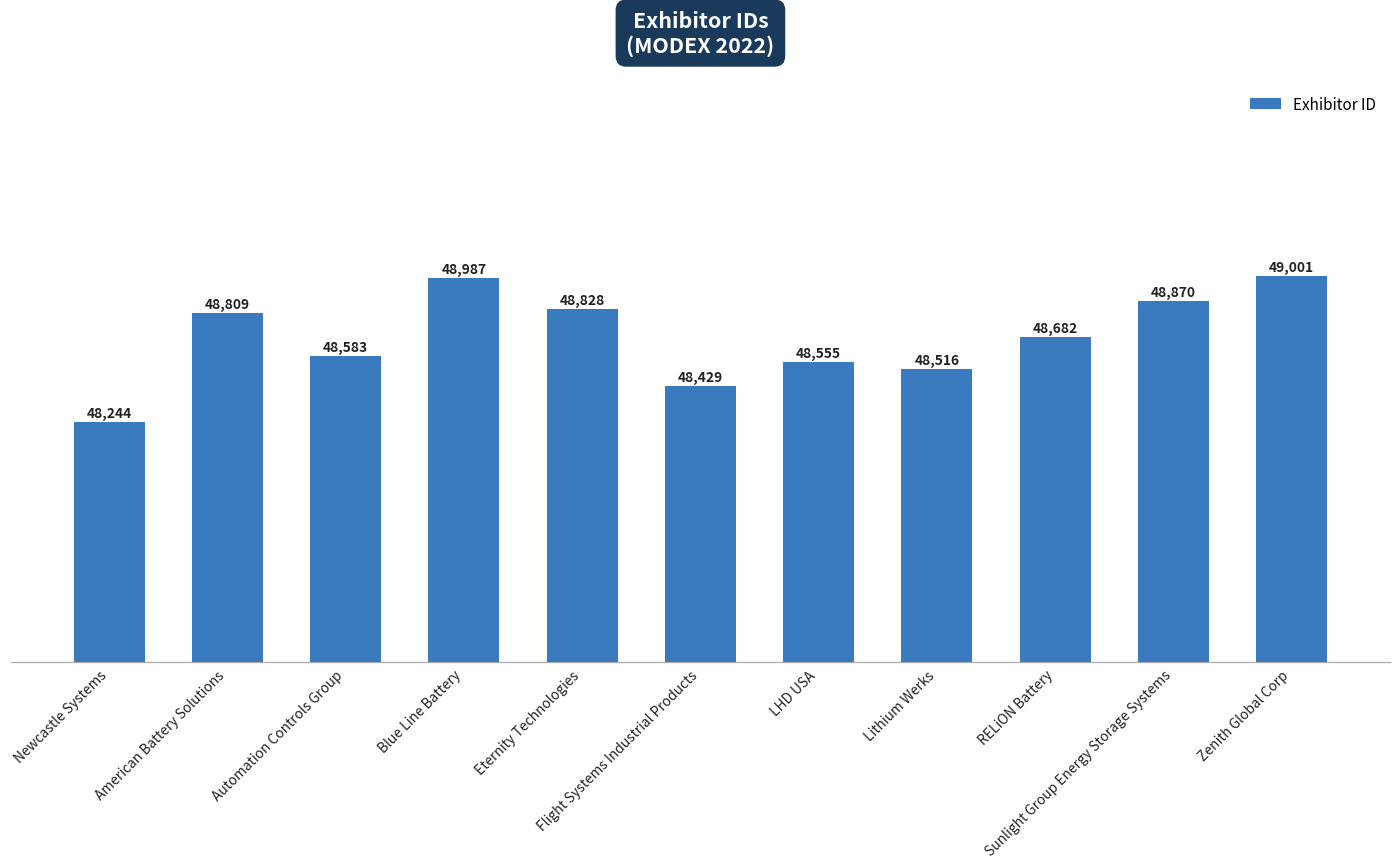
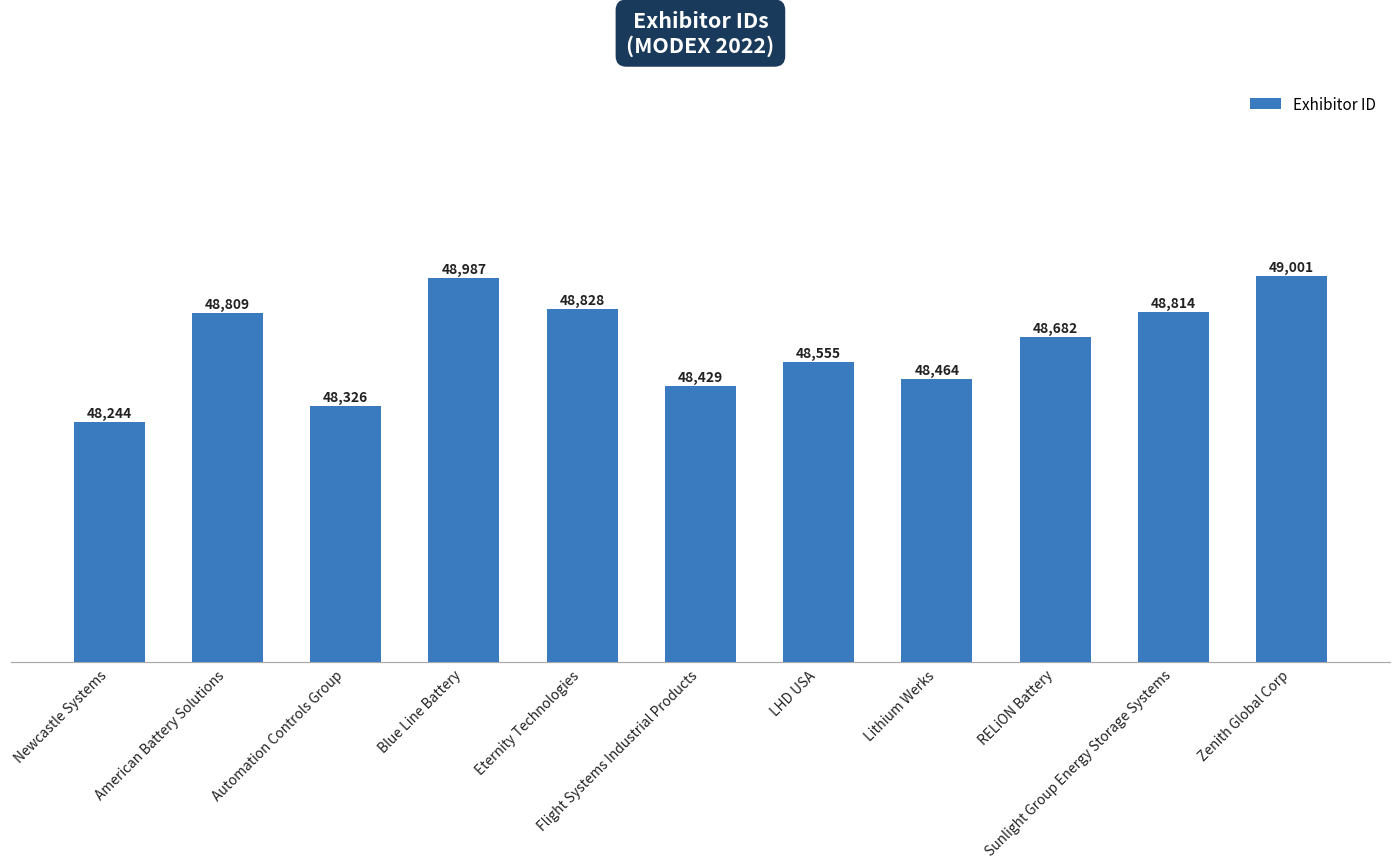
Automation Controls Group: 48,583 -> 48,326
Lithium Werks: 48,516 -> 48,464
Sunlight Group Energy Storage Systems: 48,870 -> 48,814
